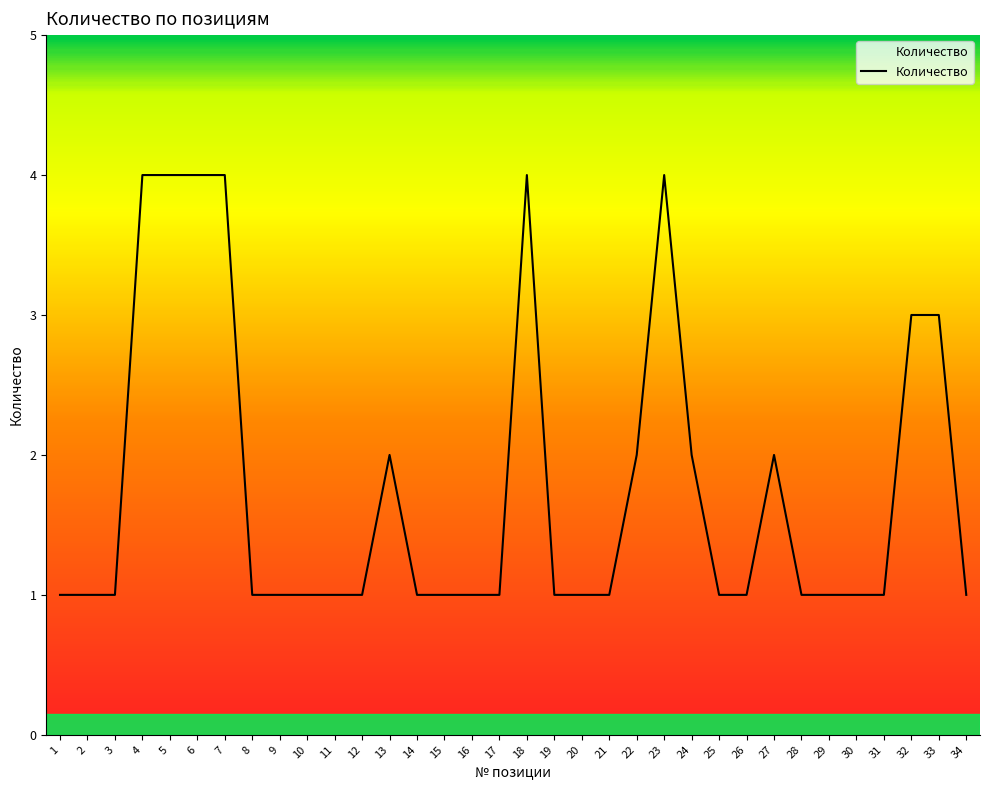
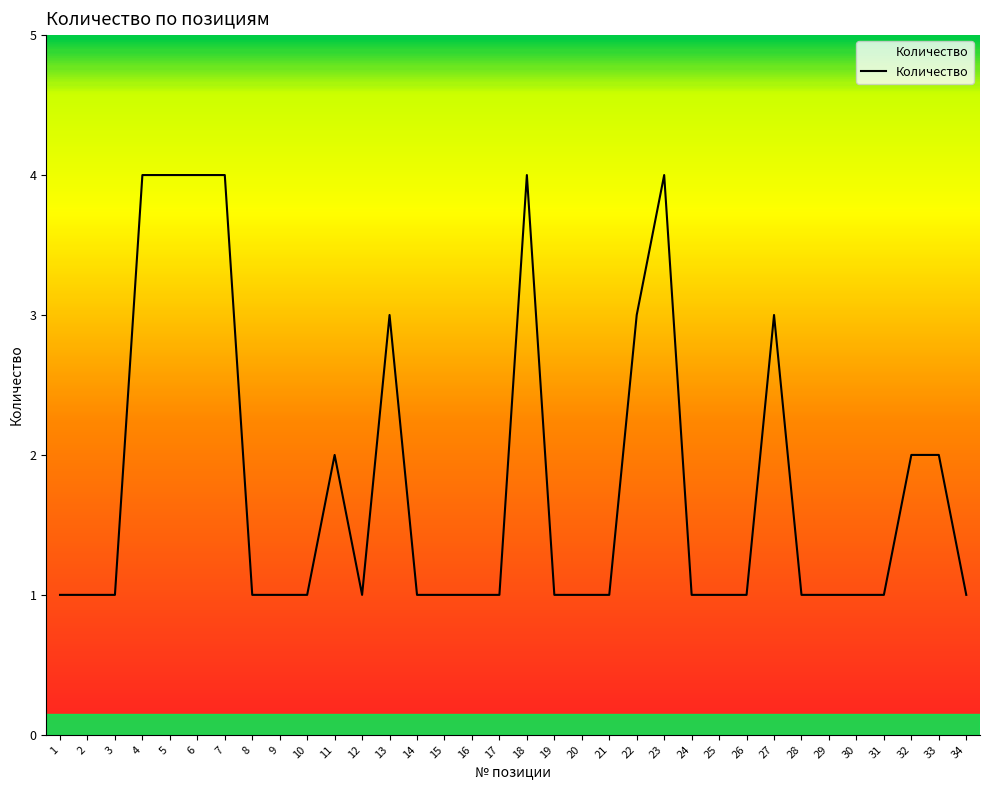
11: 1 -> 2
13: 2 -> 3
22: 2 -> 3
24: 2 -> 1
27: 2 -> 3
32: 3 -> 2
33: 3 -> 2
